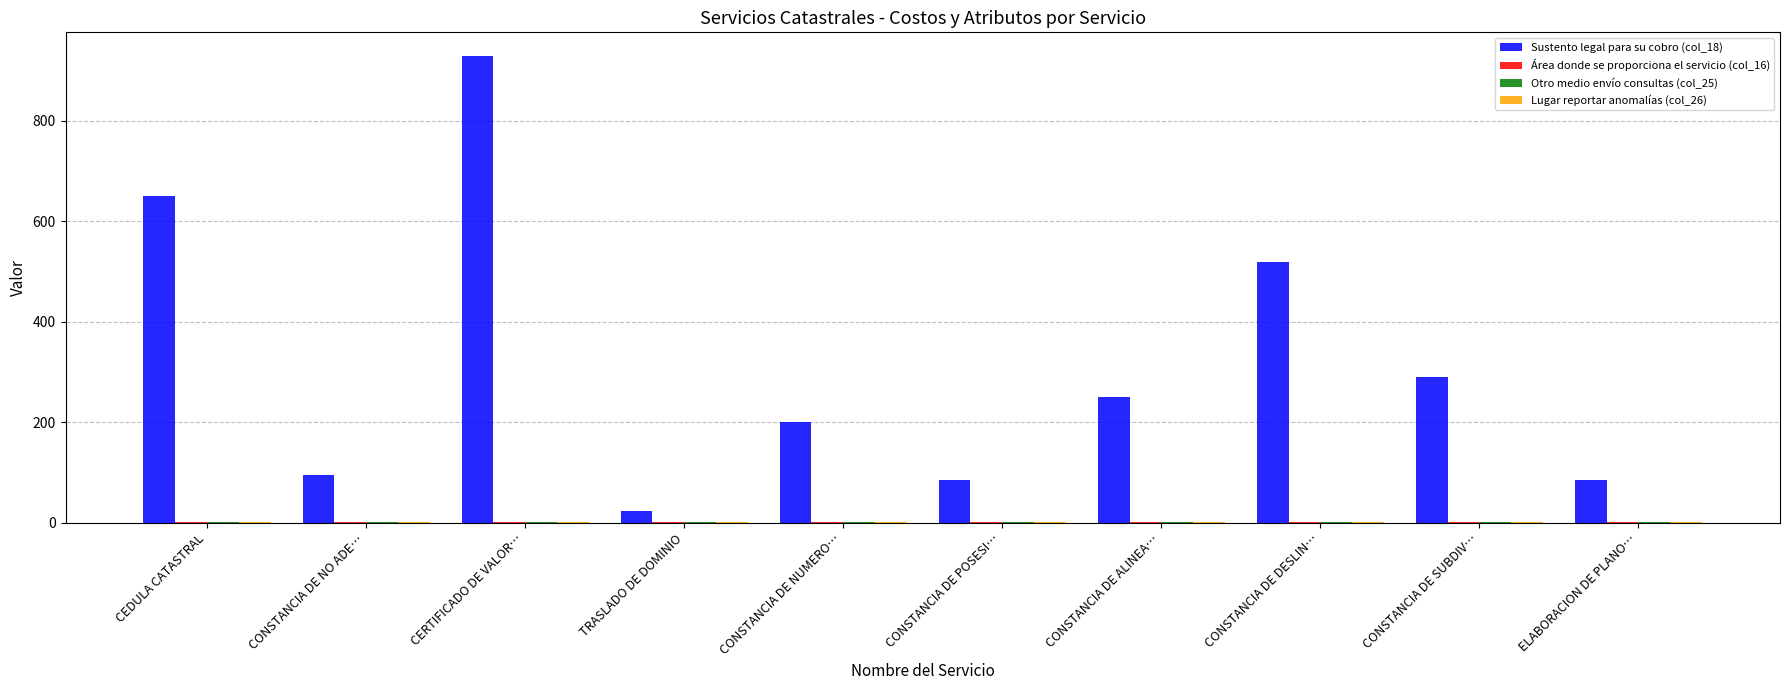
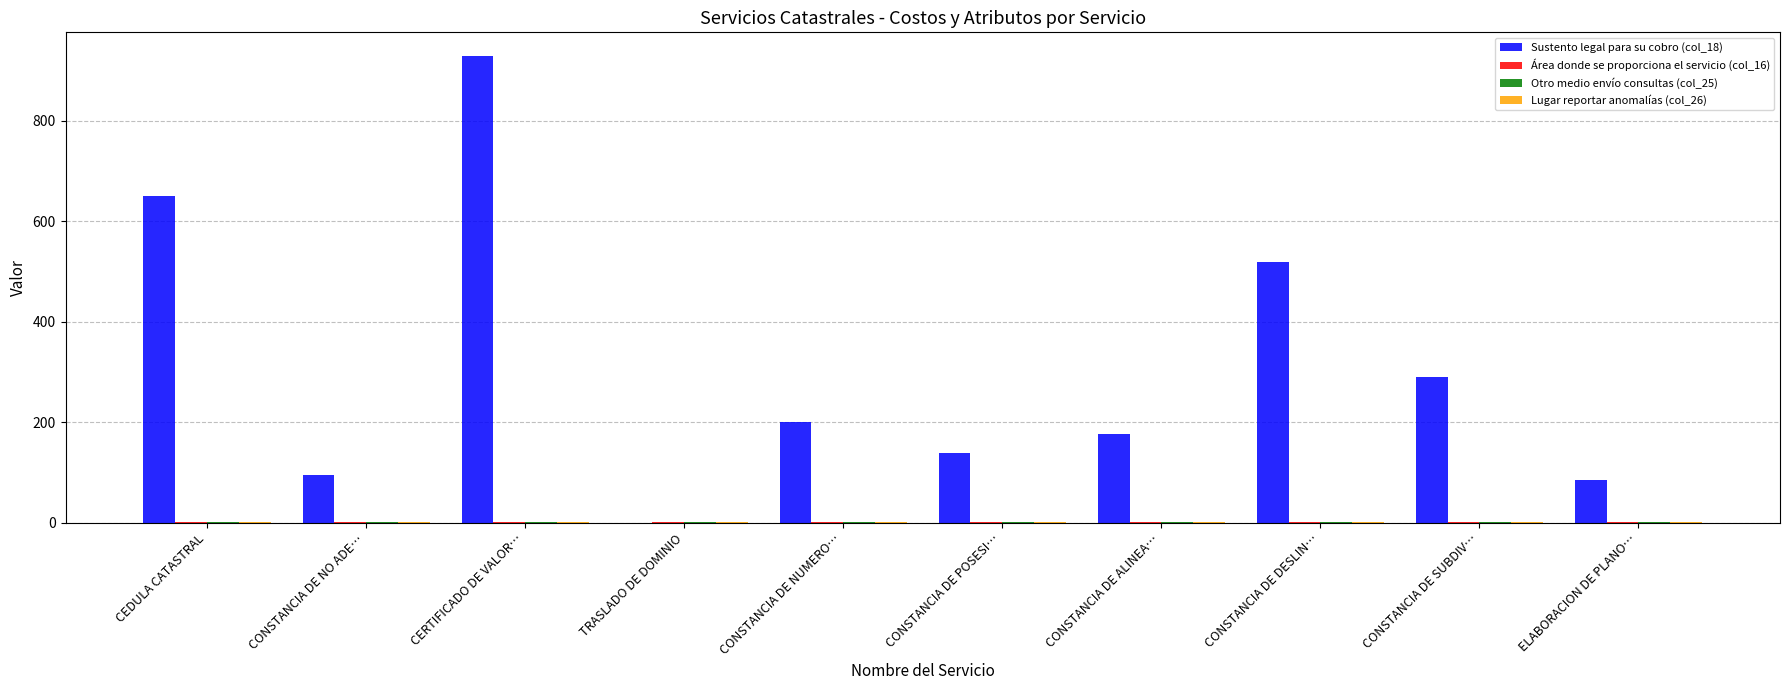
Sustento legal para su cobro (col_18), TRASLADO DE DOMINIO: 20 -> 0
Sustento legal para su cobro (col_18), CONSTANCIA DE POSESI…: 90 -> 140
Sustento legal para su cobro (col_18), CONSTANCIA DE ALINEA…: 250 -> 180
